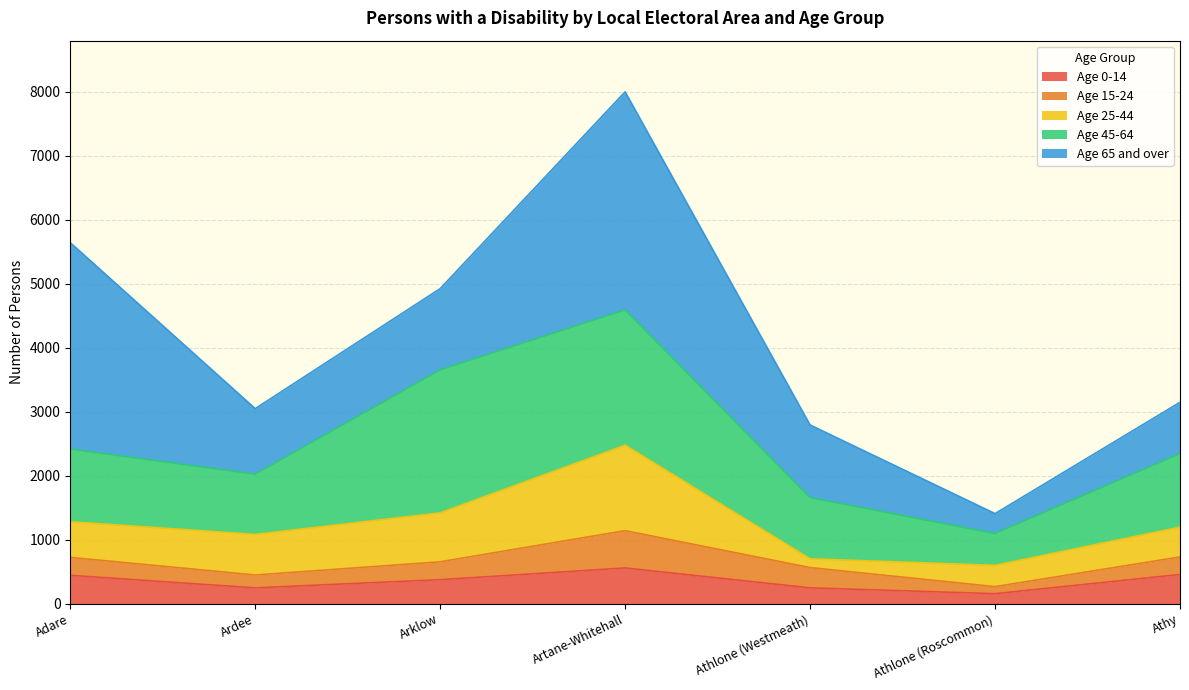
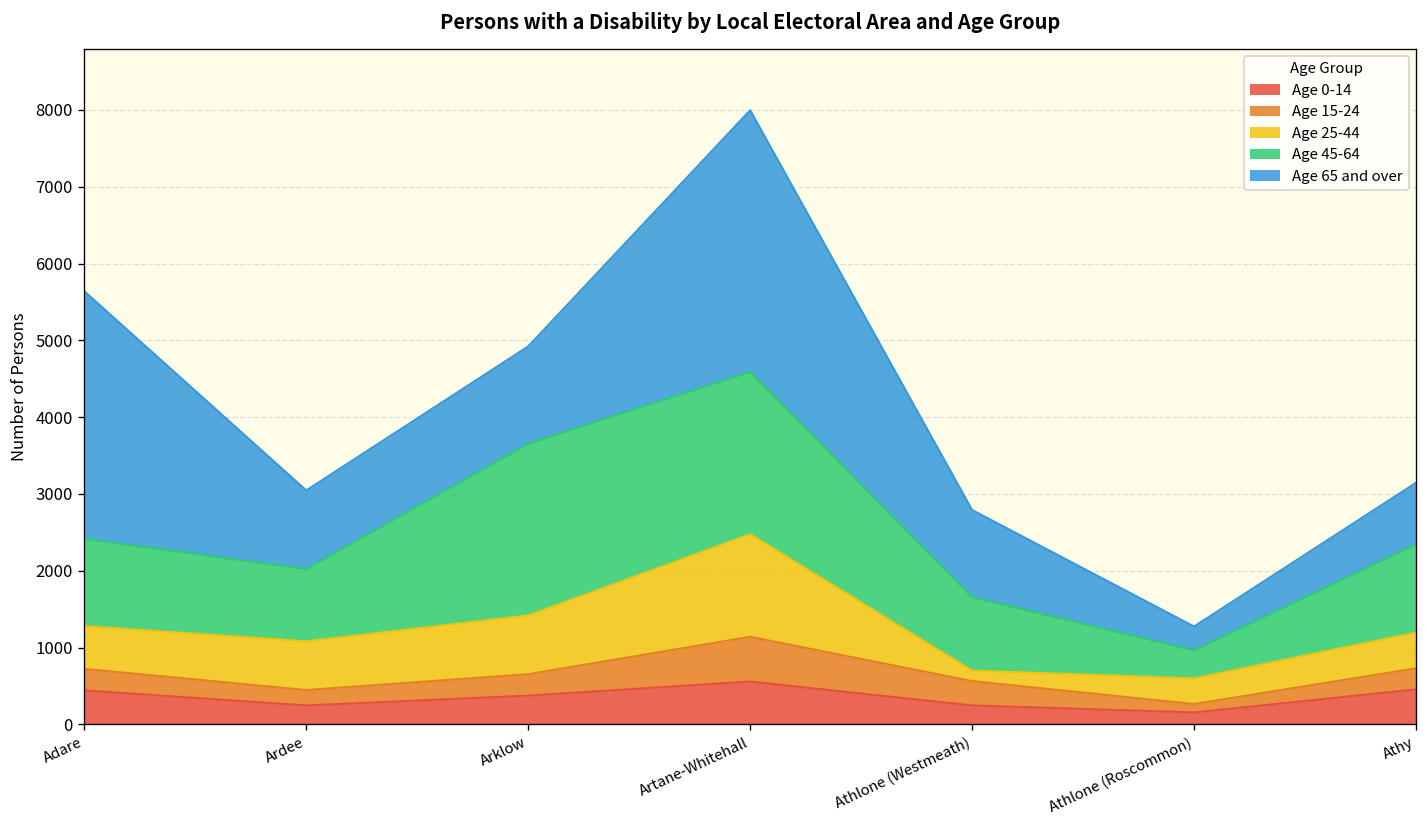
Age 45-64, Athlone (Roscommon): 500 -> 400
